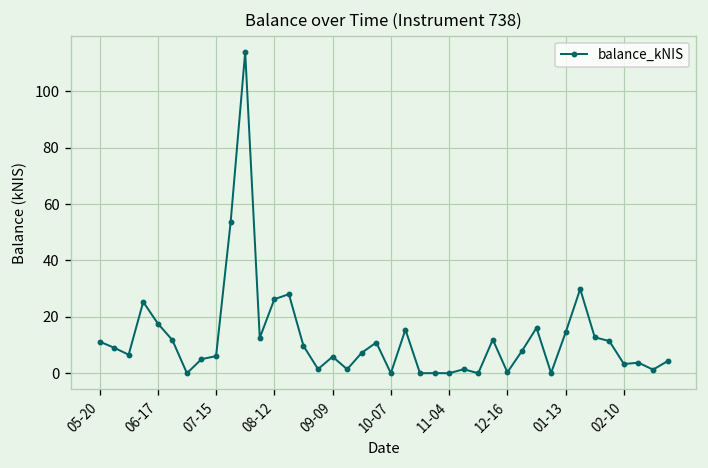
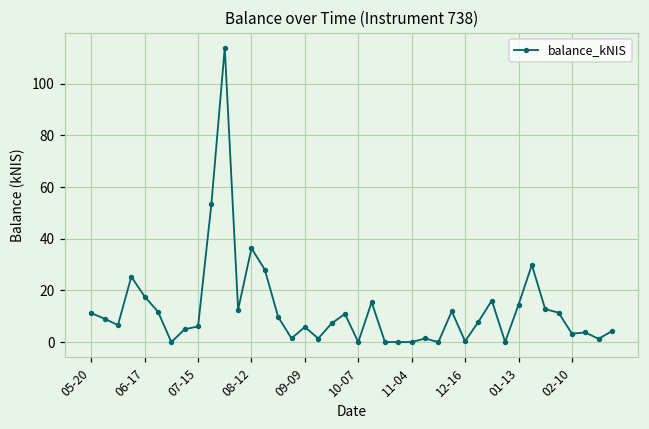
08-12: 26 -> 36
